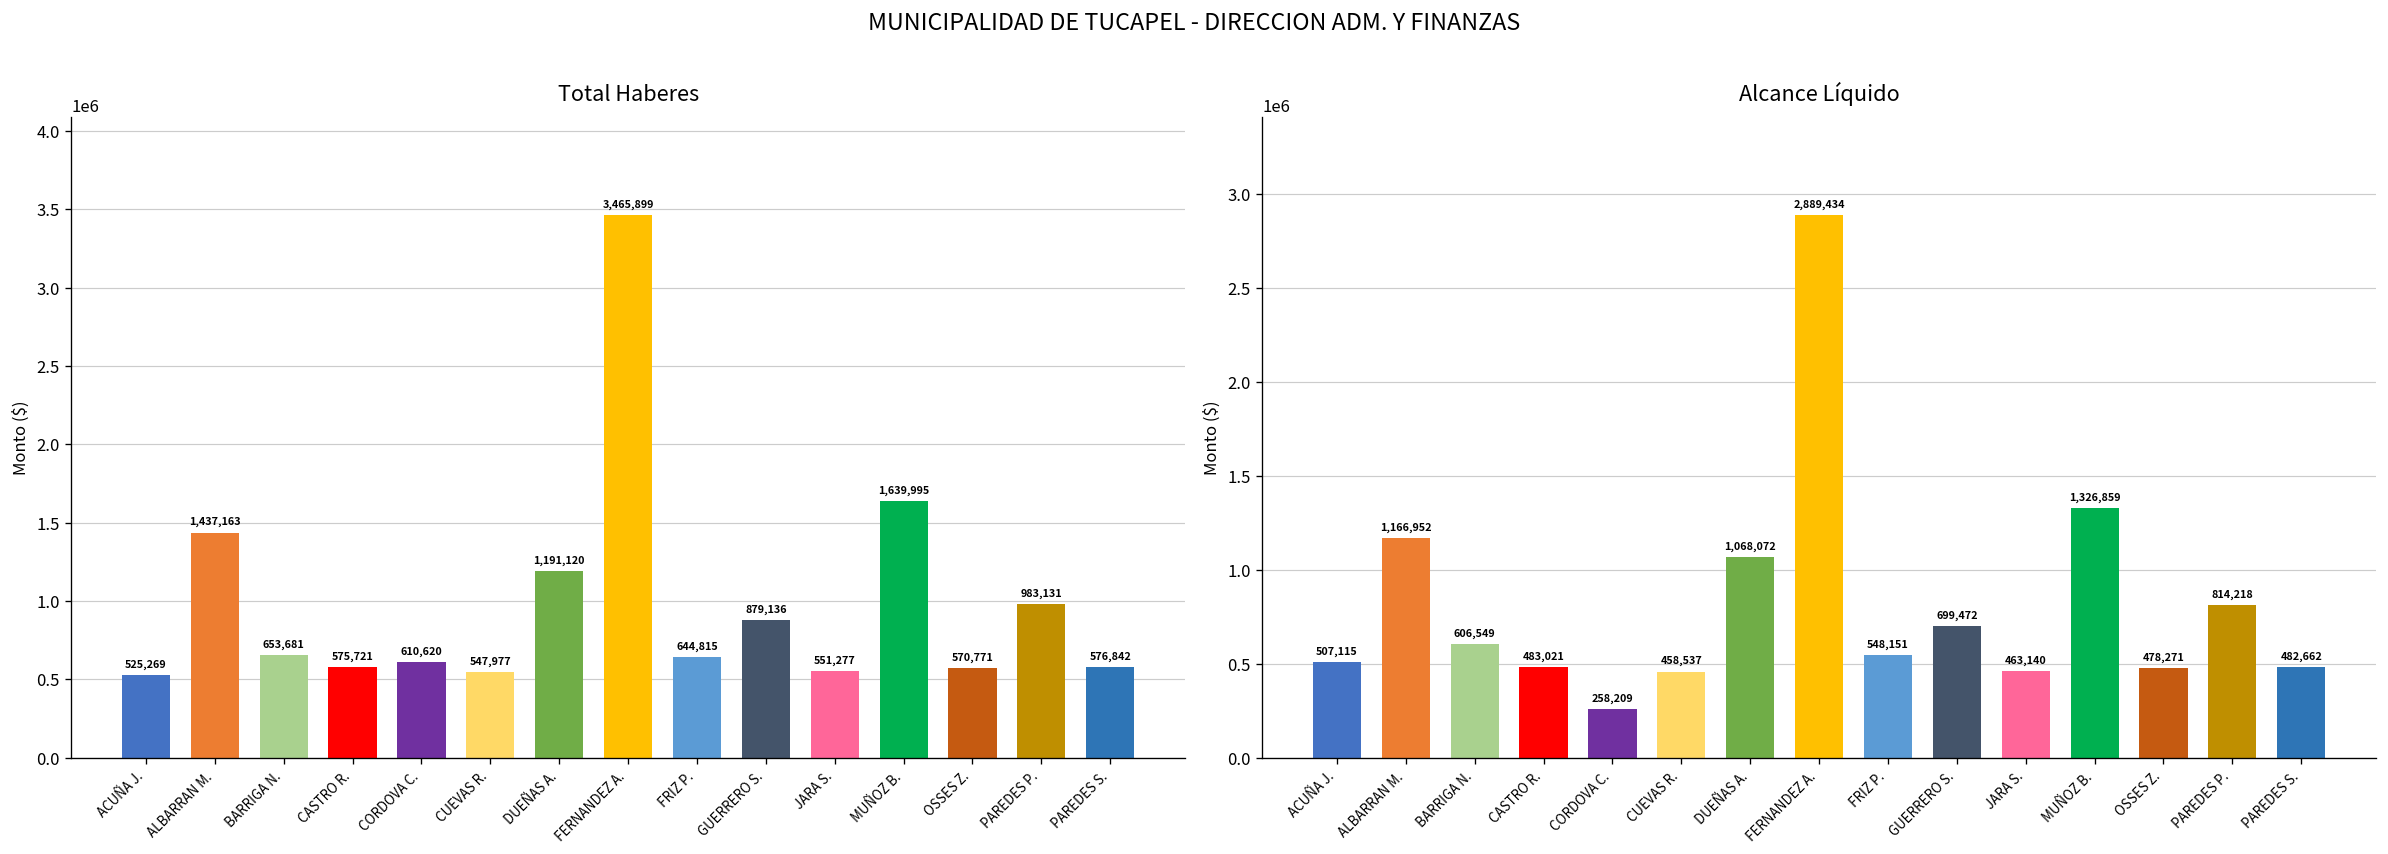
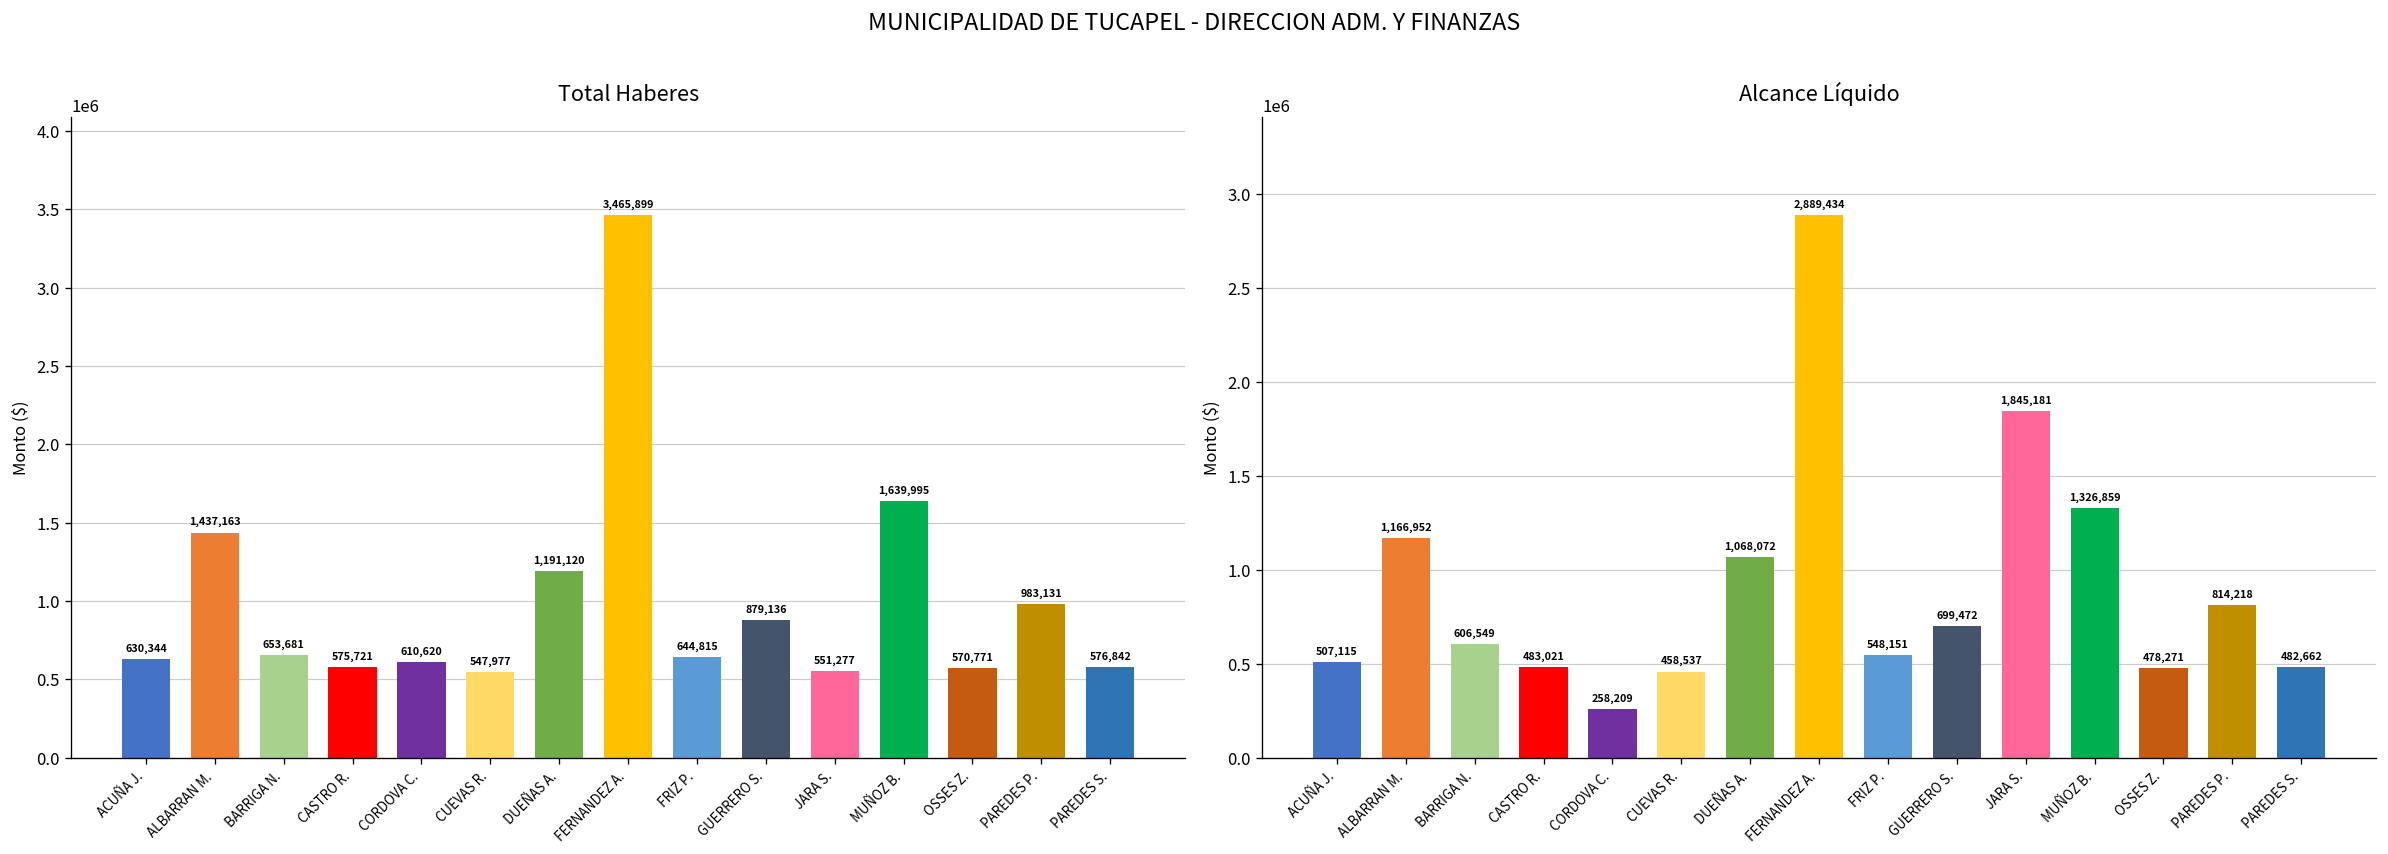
Total Haberes, ACUÑA J.: 525,269 -> 630,344
Alcance Líquido, JARA S.: 463,140 -> 1,845,181
